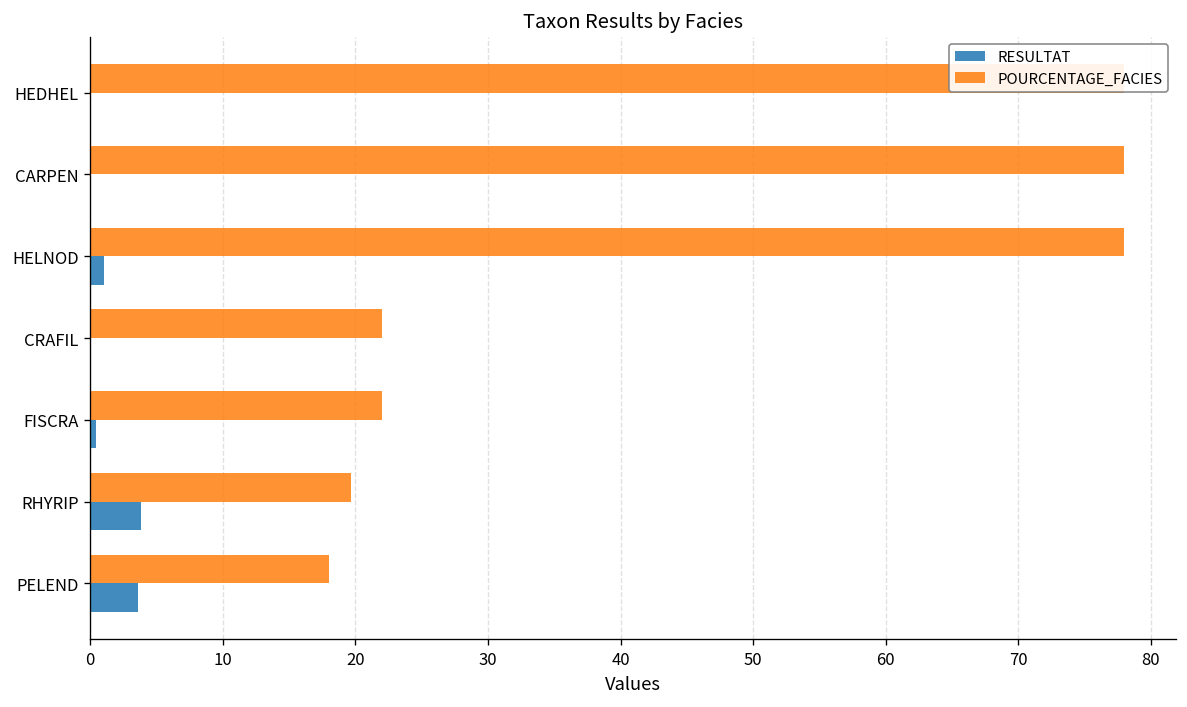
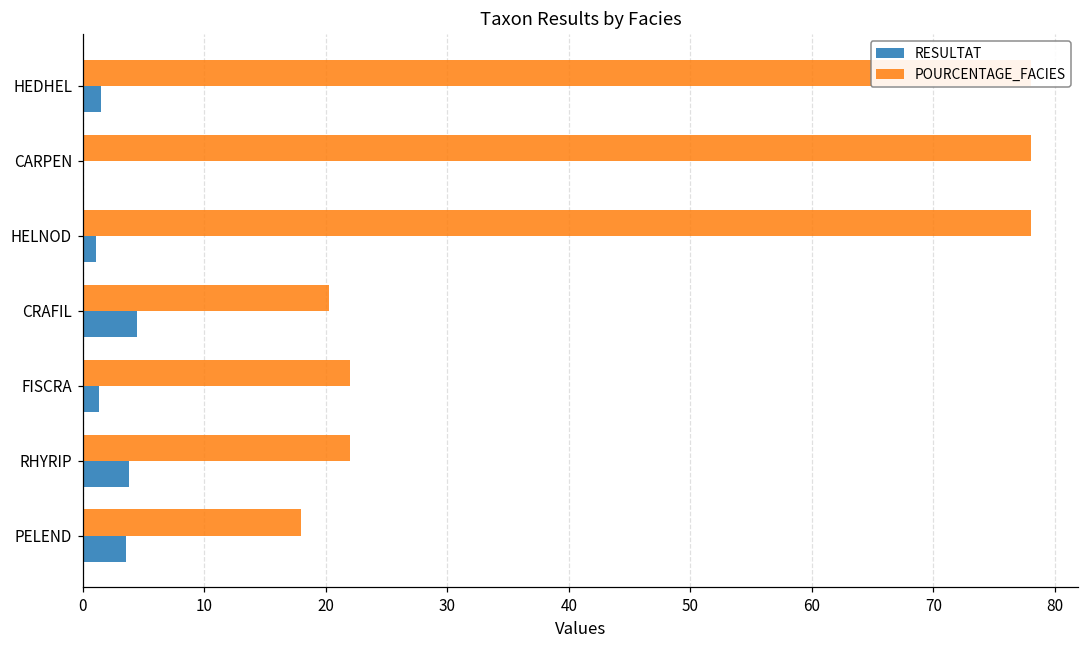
RESULTAT, HEDHEL: 0.0 -> 1.5
POURCENTAGE_FACIES, CRAFIL: 22.0 -> 20.3
RESULTAT, CRAFIL: 0.0 -> 4.4
RESULTAT, FISCRA: 0.4 -> 1.3
POURCENTAGE_FACIES, RHYRIP: 19.7 -> 22.0
